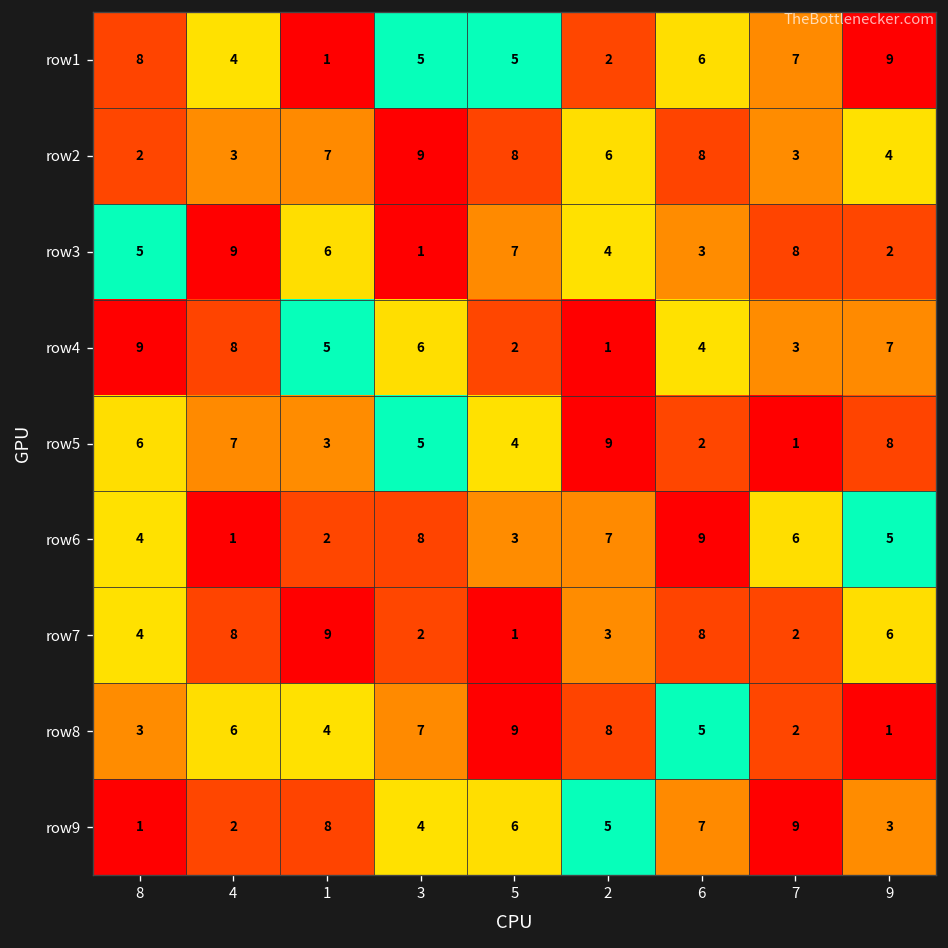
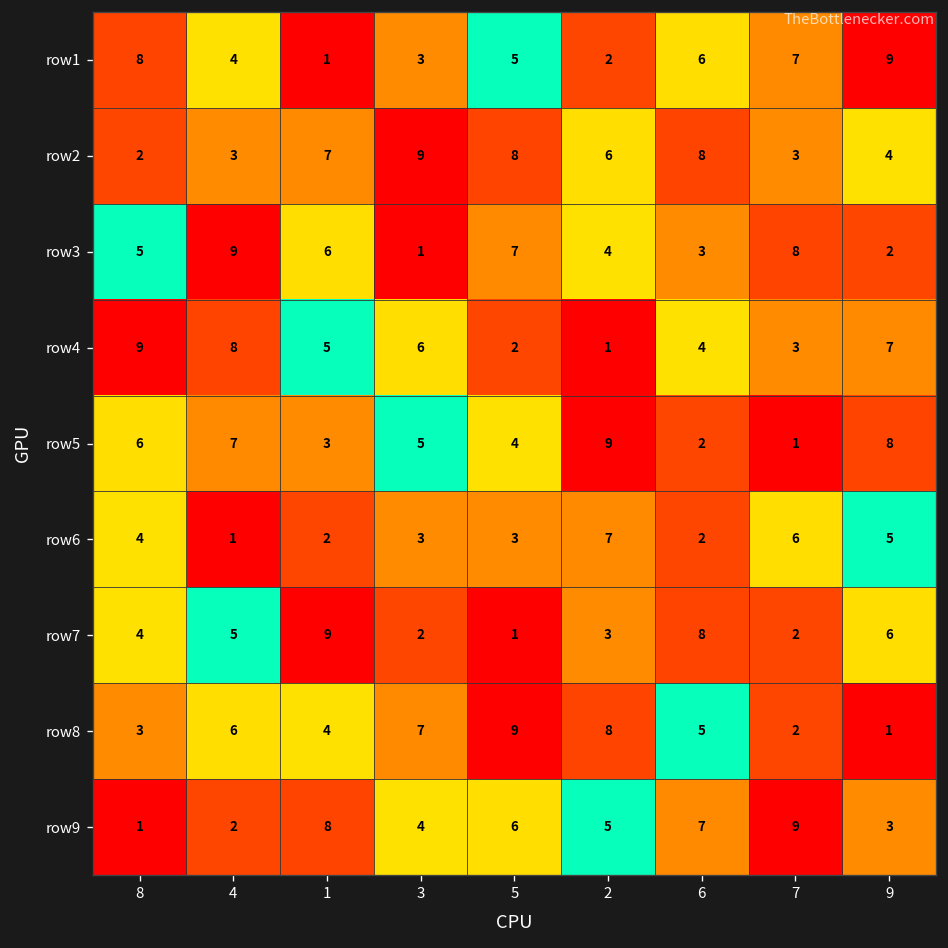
row1, 3: 5 -> 3
row6, 3: 8 -> 3
row6, 6: 9 -> 2
row7, 4: 8 -> 5
